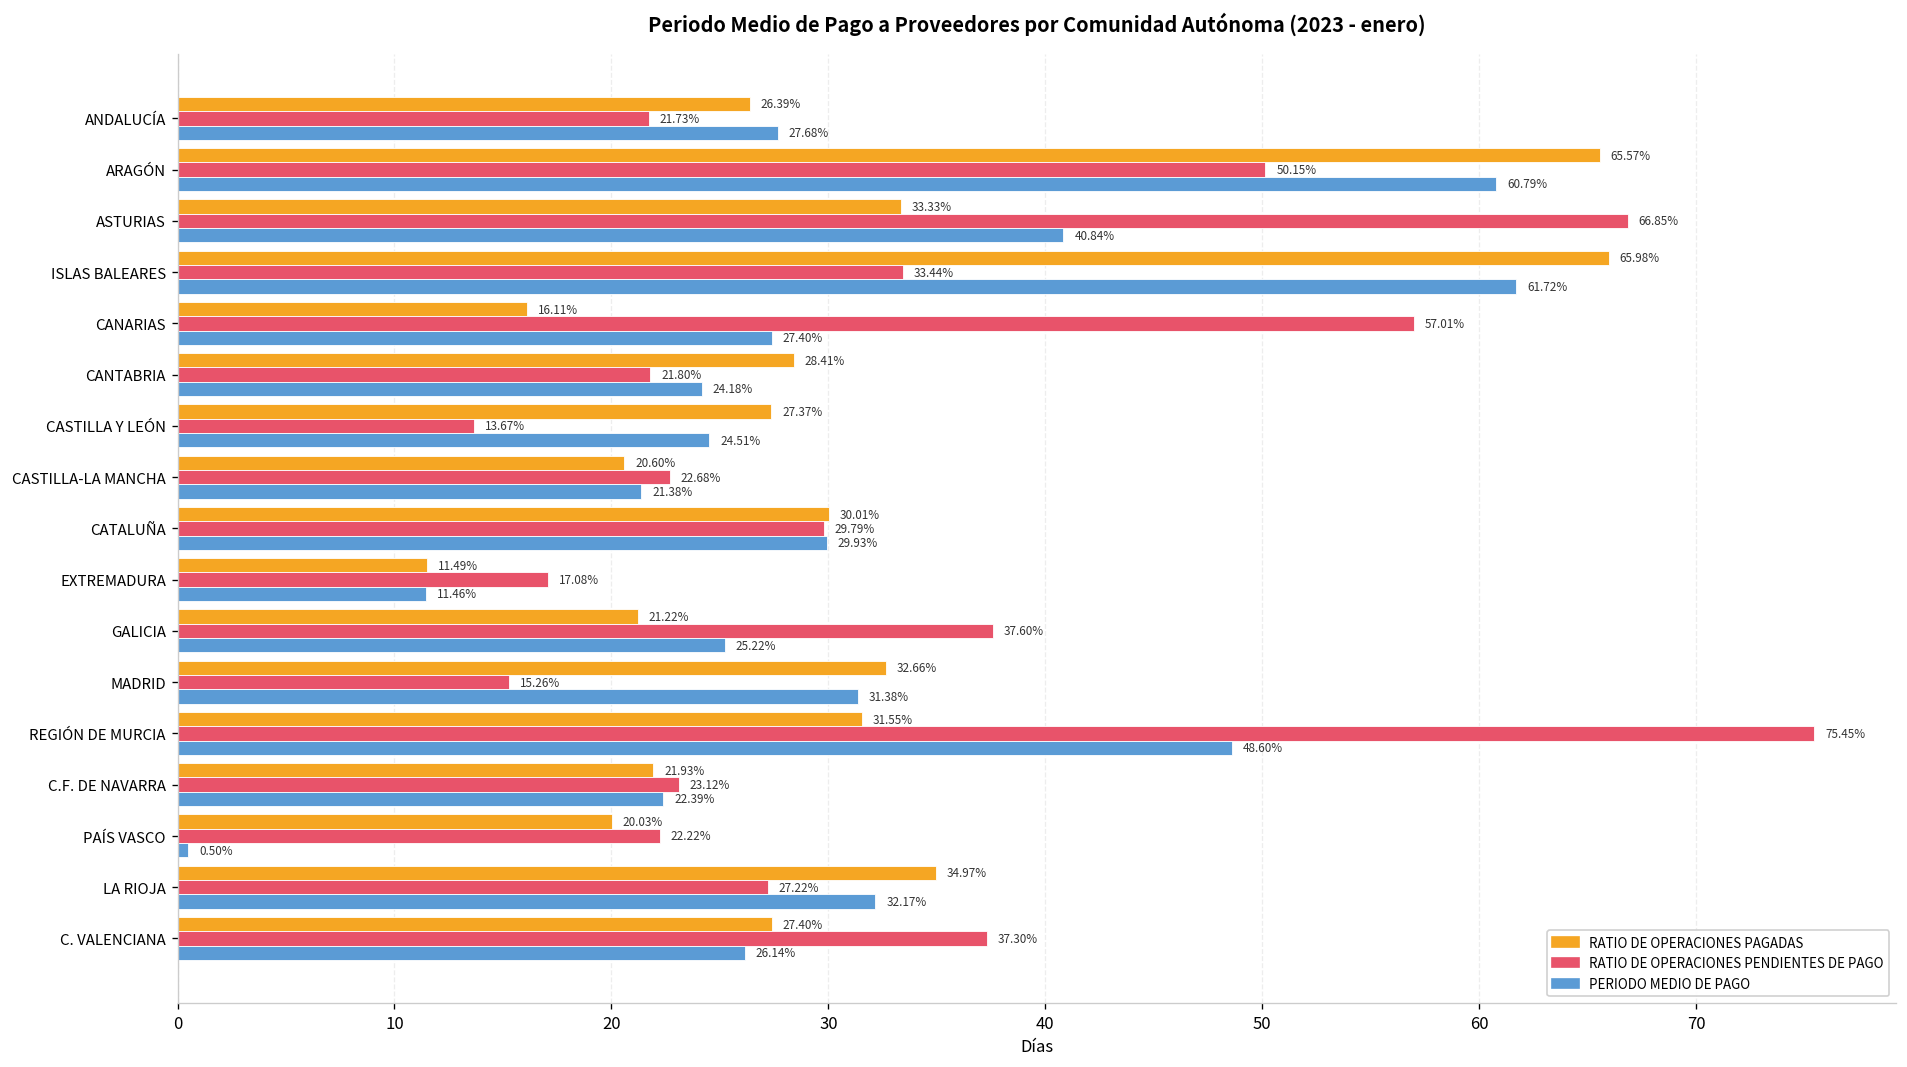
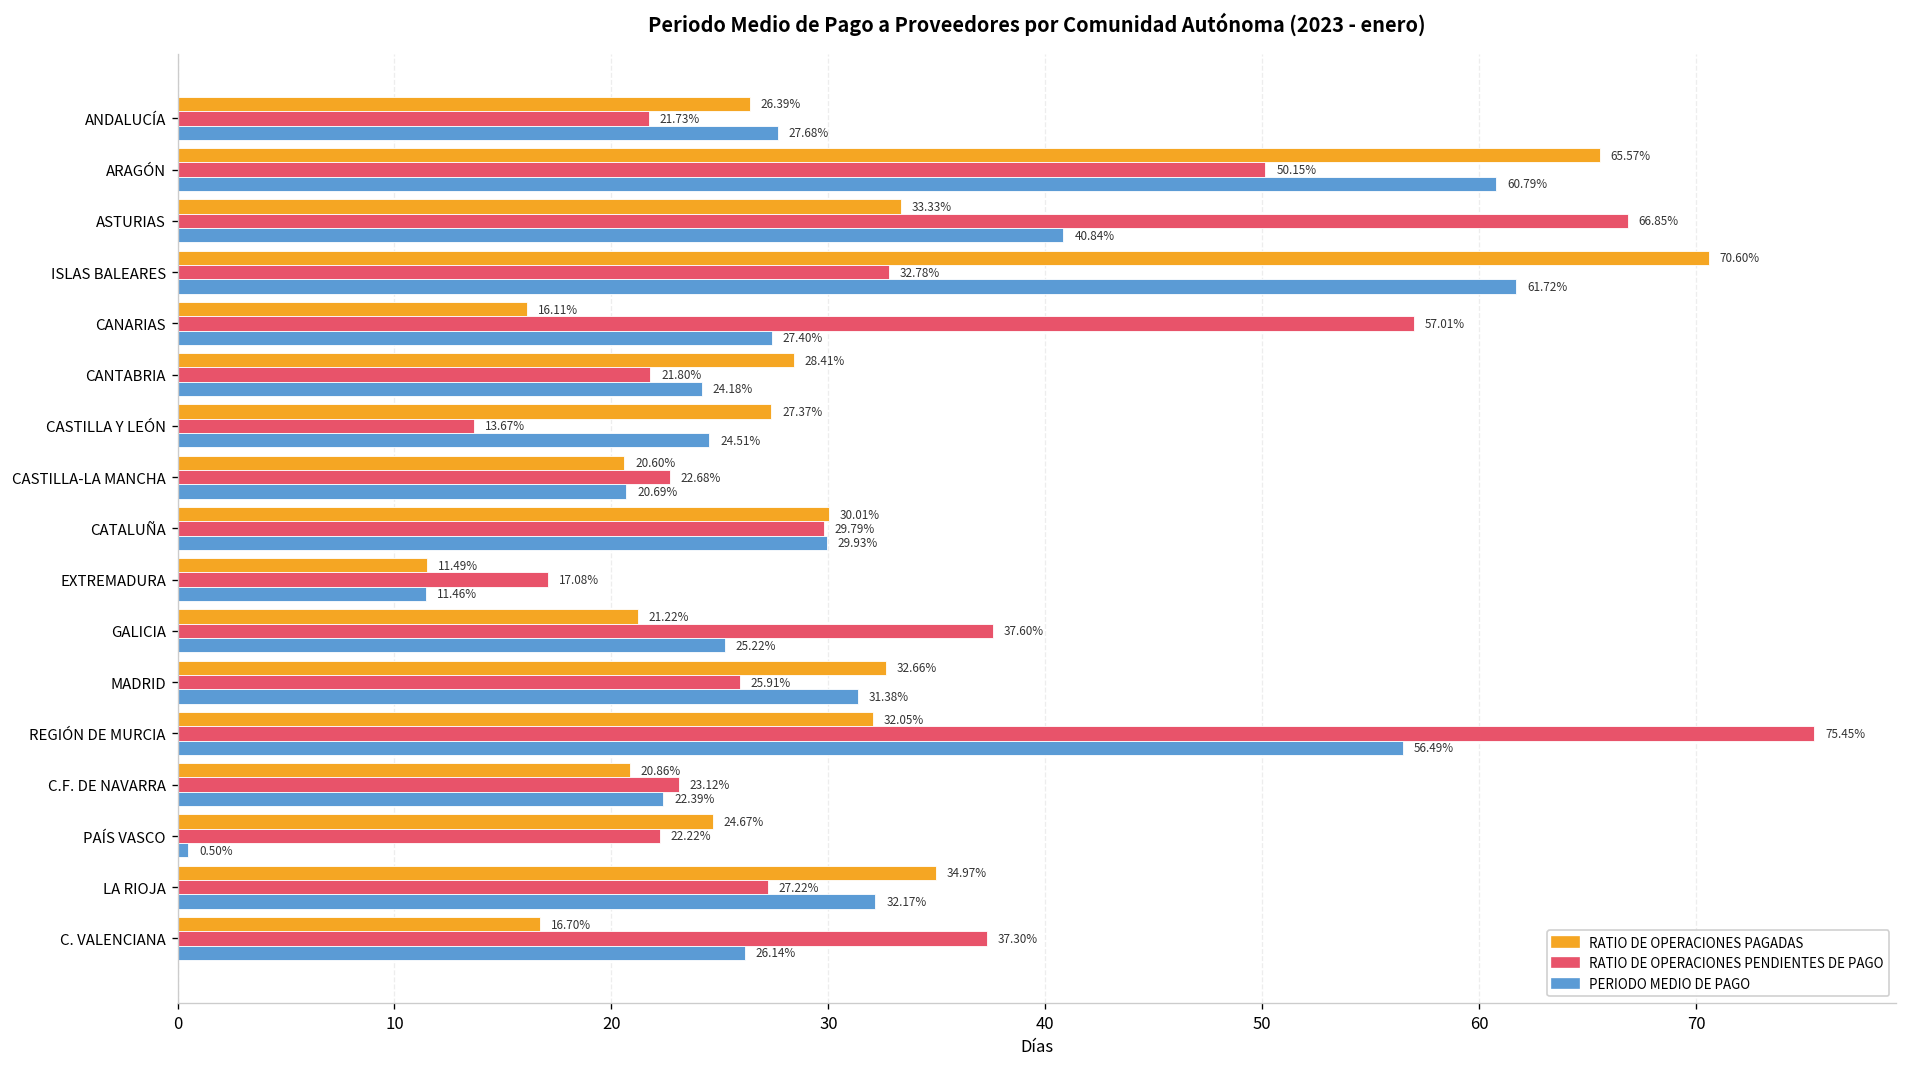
RATIO DE OPERACIONES PAGADAS, ISLAS BALEARES: 65.98% -> 70.60%
RATIO DE OPERACIONES PENDIENTES DE PAGO, ISLAS BALEARES: 33.44% -> 32.78%
PERIODO MEDIO DE PAGO, CASTILLA-LA MANCHA: 21.38% -> 20.69%
RATIO DE OPERACIONES PENDIENTES DE PAGO, MADRID: 15.26% -> 25.91%
RATIO DE OPERACIONES PAGADAS, REGIÓN DE MURCIA: 31.55% -> 32.05%
PERIODO MEDIO DE PAGO, REGIÓN DE MURCIA: 48.60% -> 56.49%
RATIO DE OPERACIONES PAGADAS, C.F. DE NAVARRA: 21.93% -> 20.86%
RATIO DE OPERACIONES PAGADAS, PAÍS VASCO: 20.03% -> 24.67%
RATIO DE OPERACIONES PAGADAS, C. VALENCIANA: 27.40% -> 16.70%
